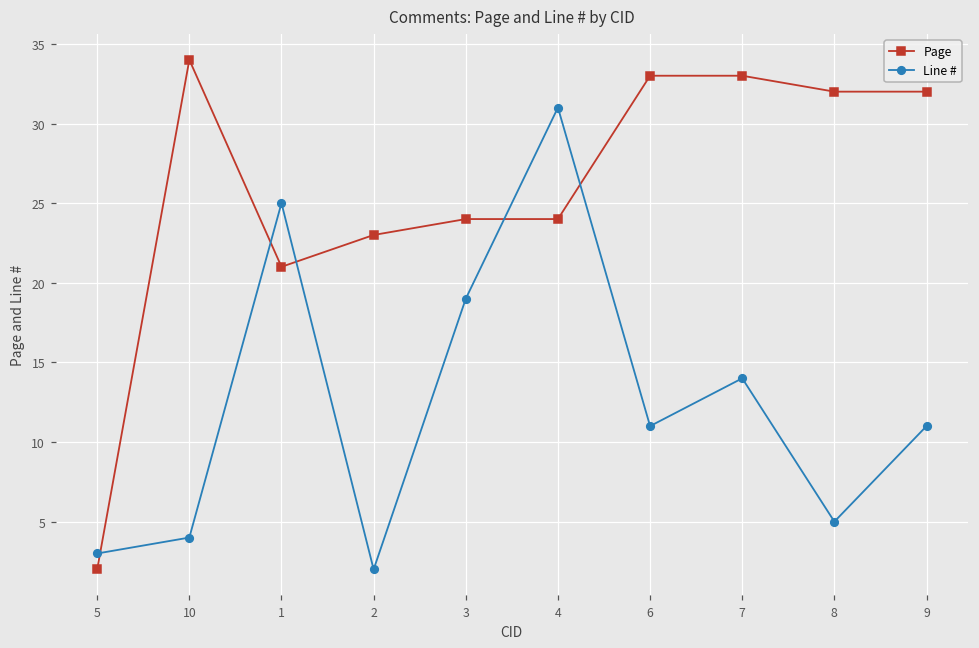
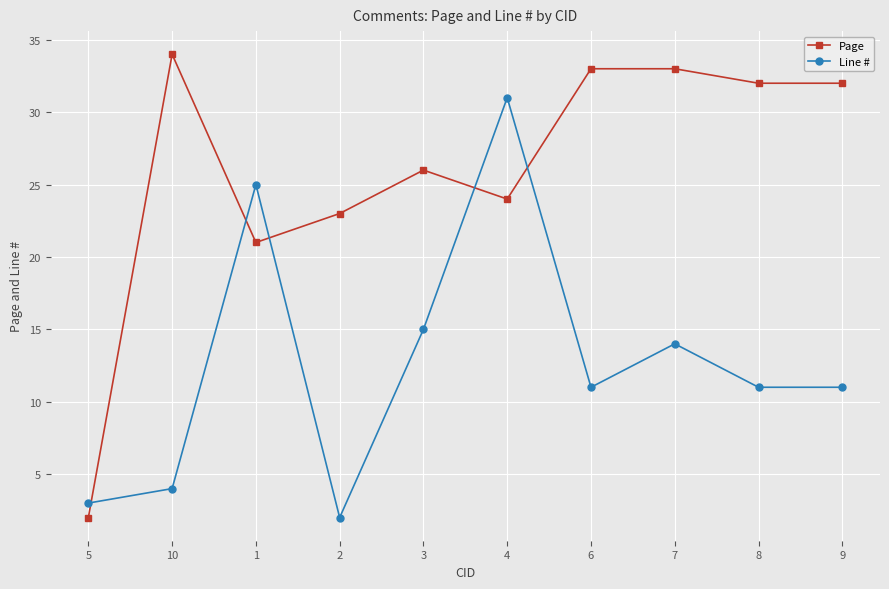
Page, 3: 24 -> 26
Line #, 3: 19 -> 15
Line #, 8: 5 -> 11
